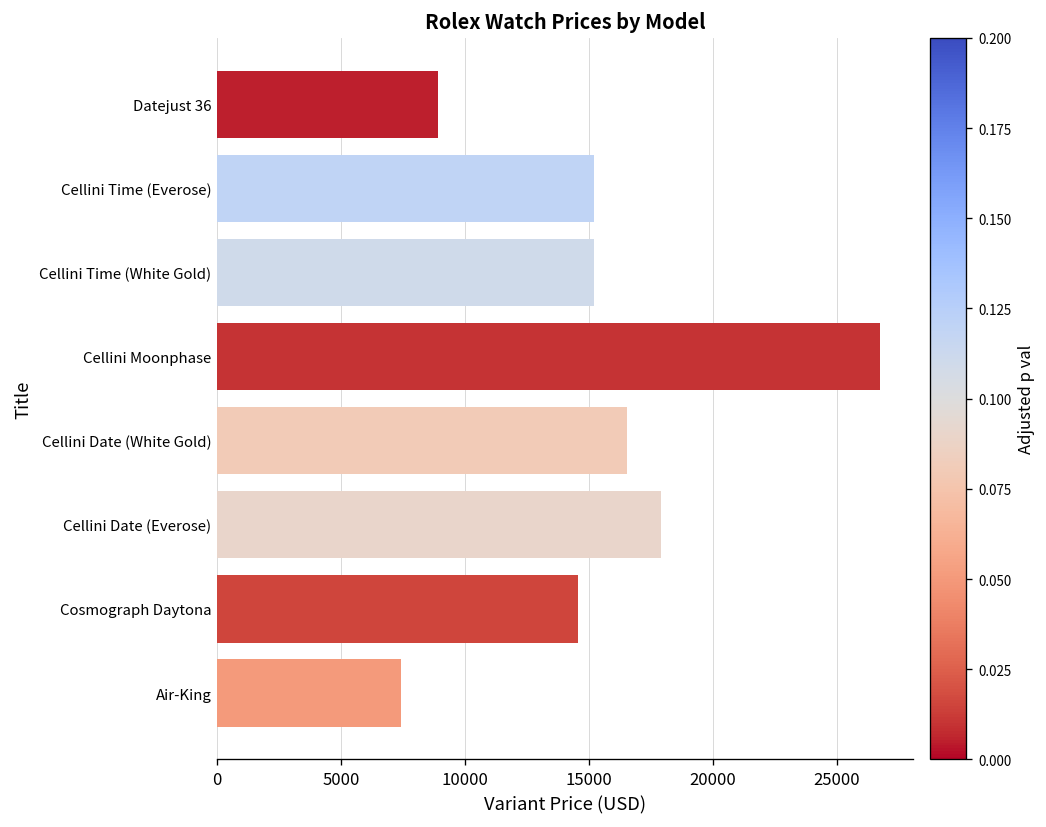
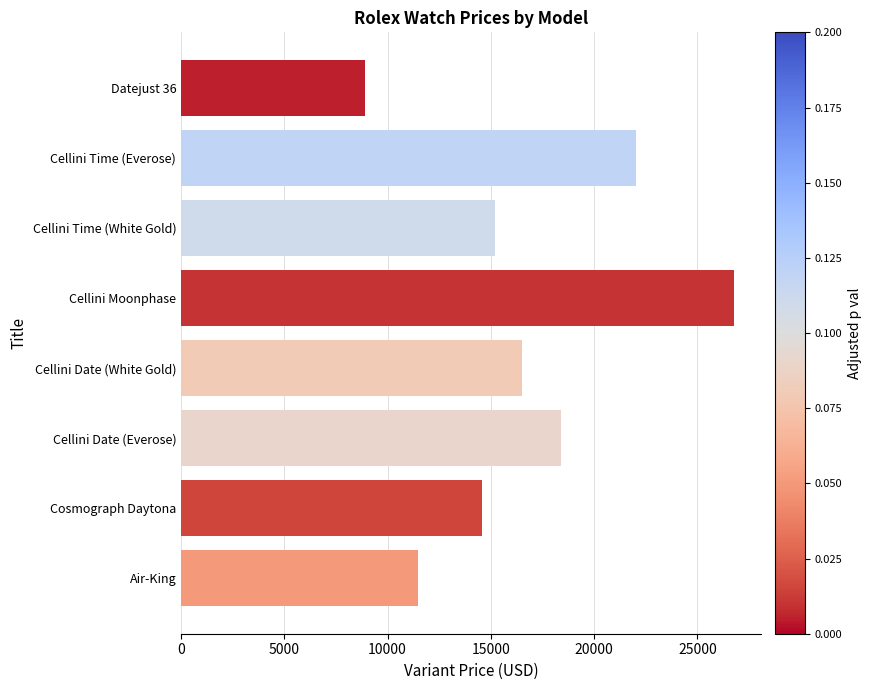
Cellini Time (Everose): 15200 -> 22000
Cellini Date (Everose): 17900 -> 18400
Air-King: 7400 -> 11400
